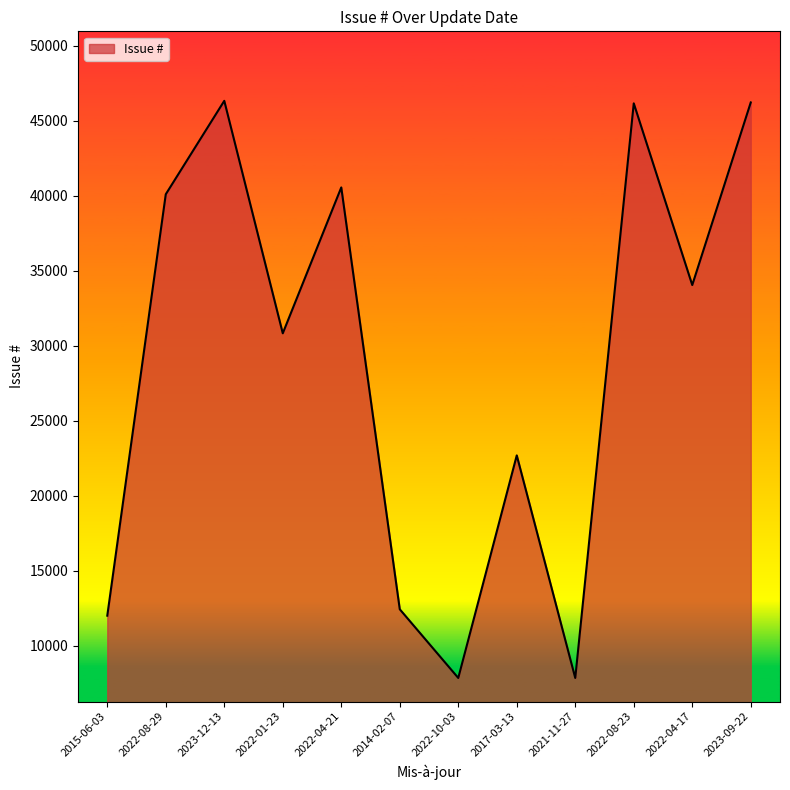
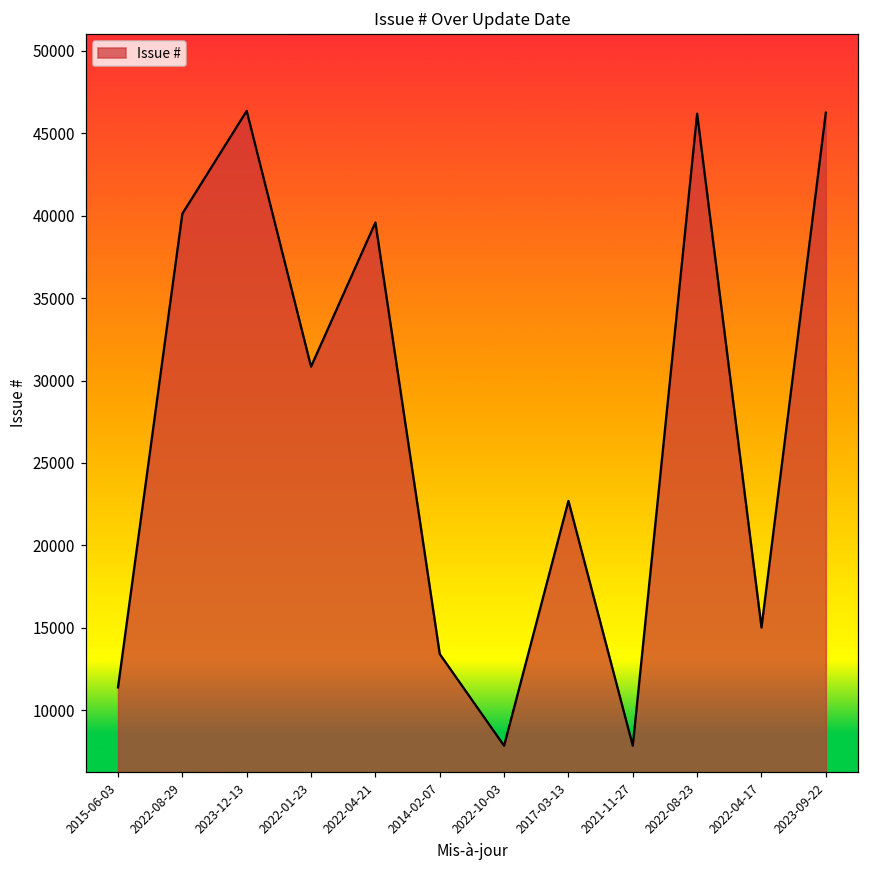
2015-06-03: 12000 -> 11400
2022-04-21: 40600 -> 39600
2014-02-07: 12400 -> 13400
2022-04-17: 34100 -> 15000
